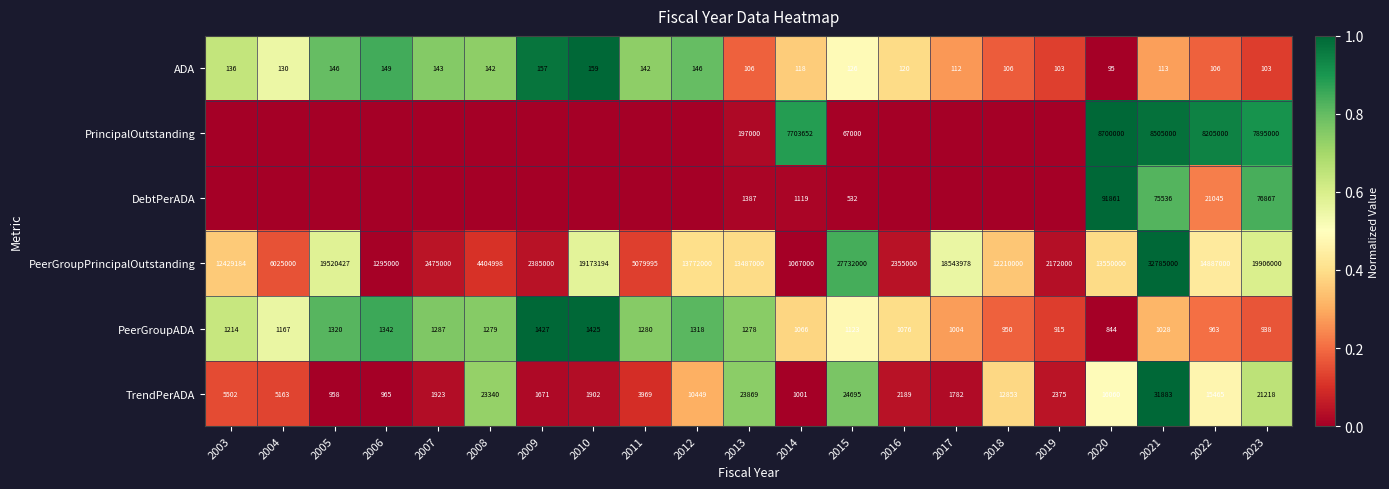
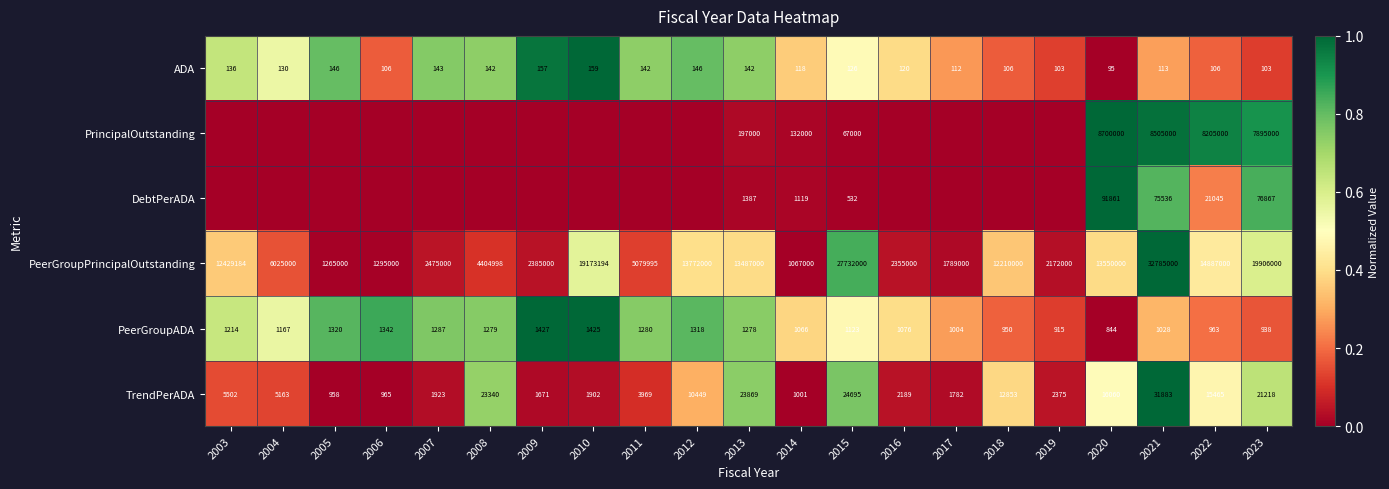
ADA, 2006: 149 -> 106
ADA, 2013: 106 -> 142
PrincipalOutstanding, 2014: 7703652 -> 132000
PeerGroupPrincipalOutstanding, 2005: 19520427 -> 1265000
PeerGroupPrincipalOutstanding, 2017: 18543978 -> 1789000
